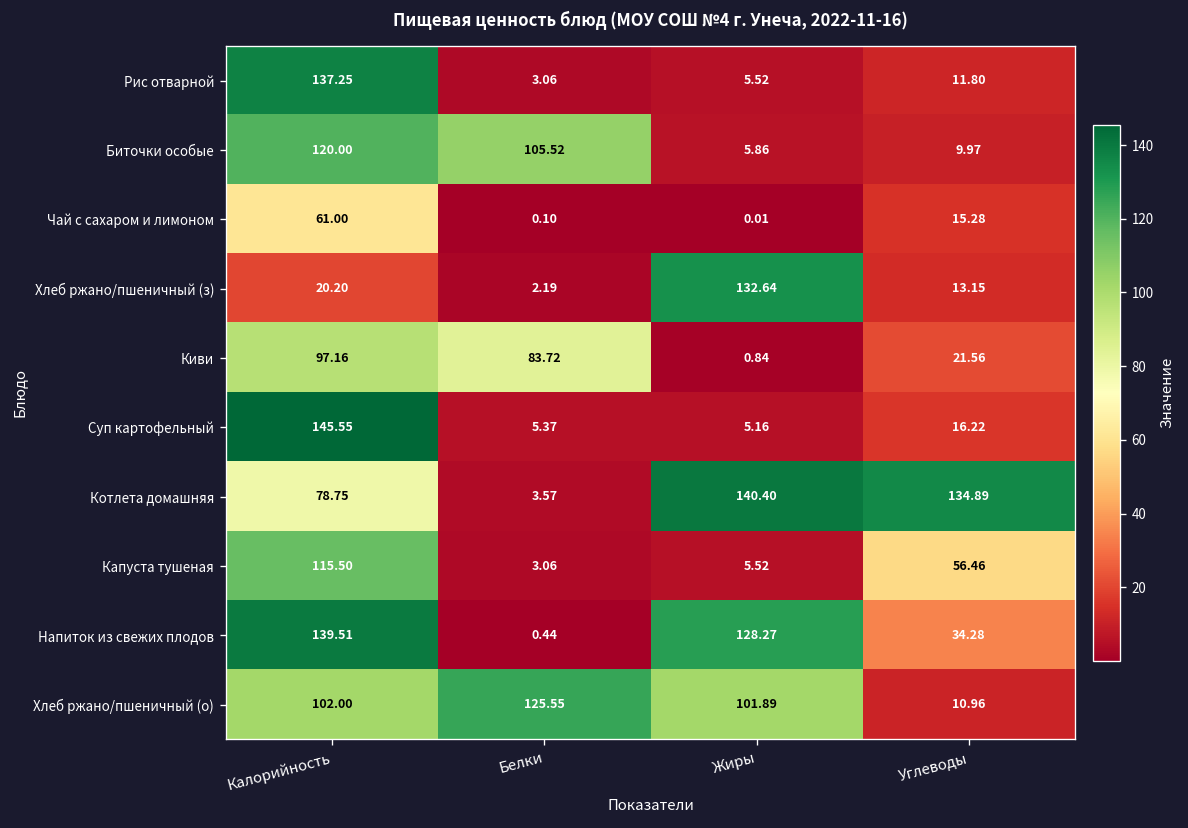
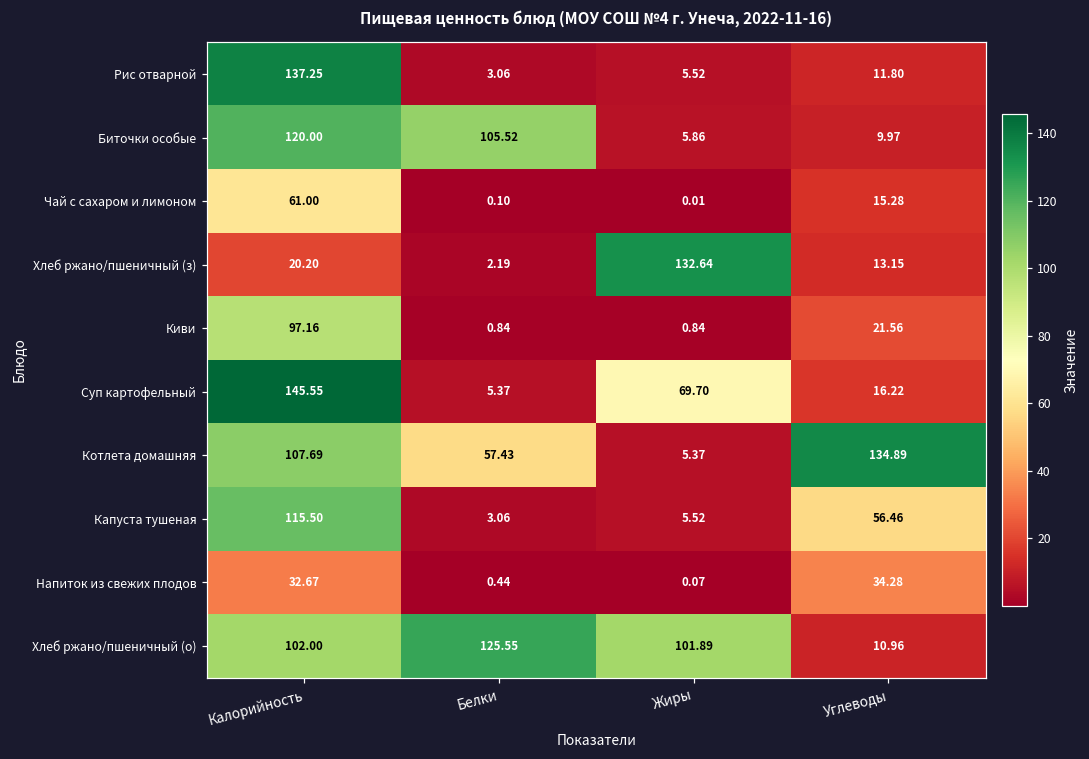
Киви, Белки: 83.72 -> 0.84
Суп картофельный, Жиры: 5.16 -> 69.70
Котлета домашняя, Калорийность: 78.75 -> 107.69
Котлета домашняя, Белки: 3.57 -> 57.43
Котлета домашняя, Жиры: 140.40 -> 5.37
Напиток из свежих плодов, Калорийность: 139.51 -> 32.67
Напиток из свежих плодов, Жиры: 128.27 -> 0.07
